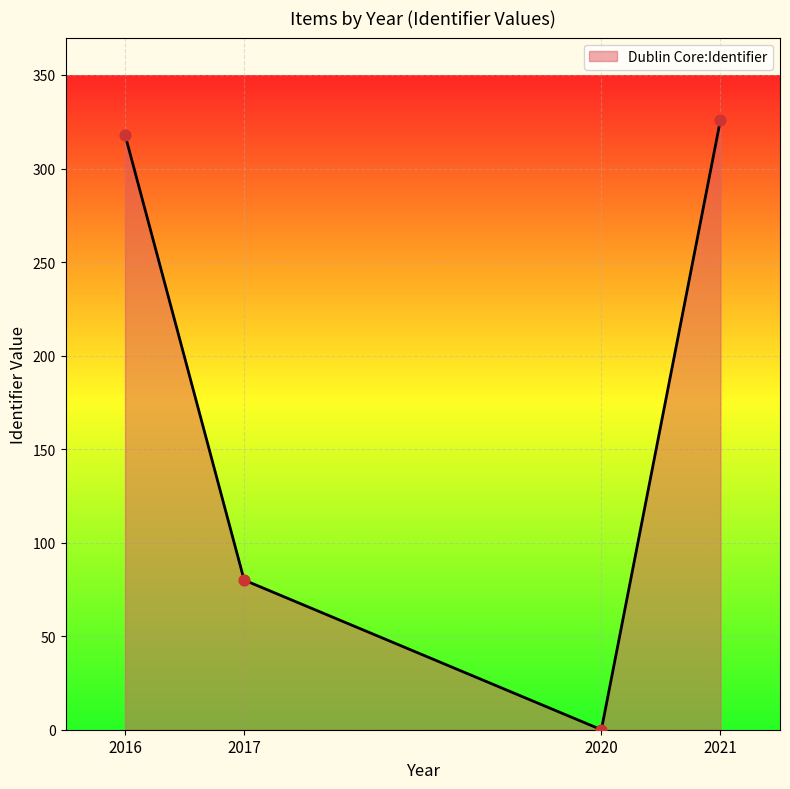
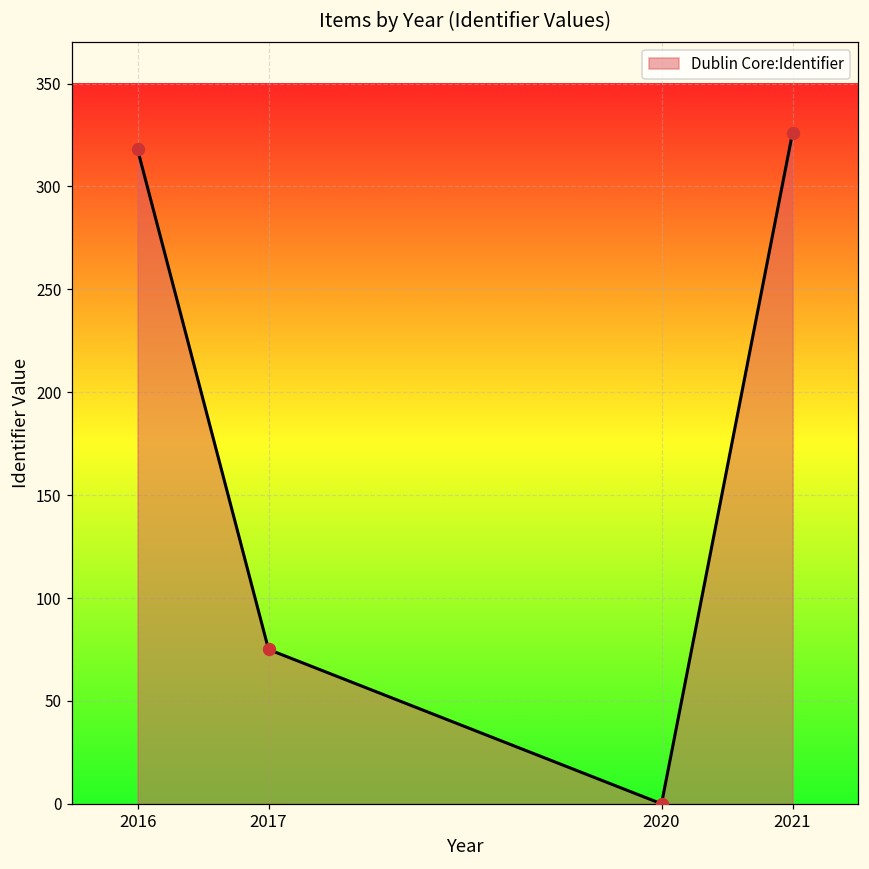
2017: 80 -> 75
